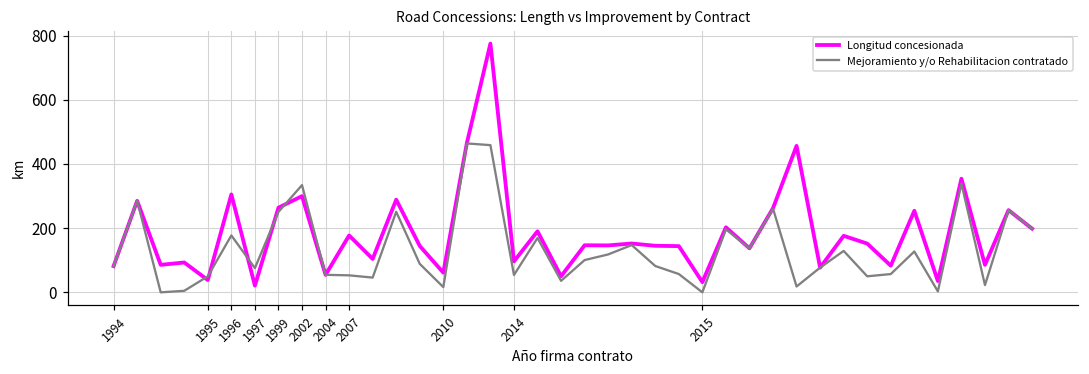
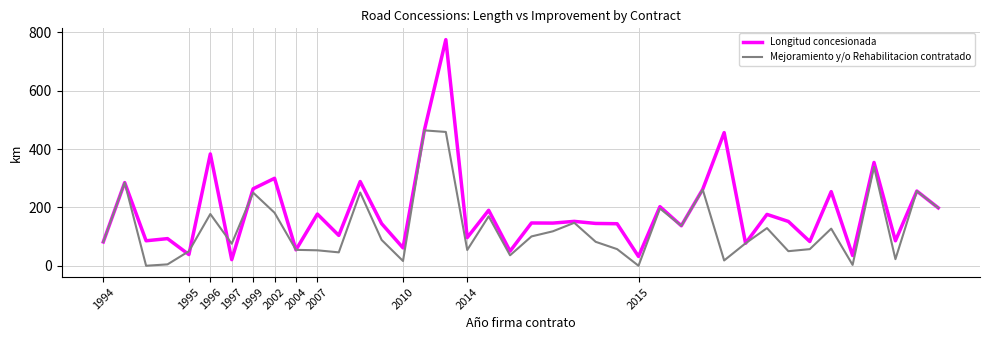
Longitud concesionada, 1996: 310 -> 380
Mejoramiento y/o Rehabilitacion contratado, 2002: 330 -> 180
